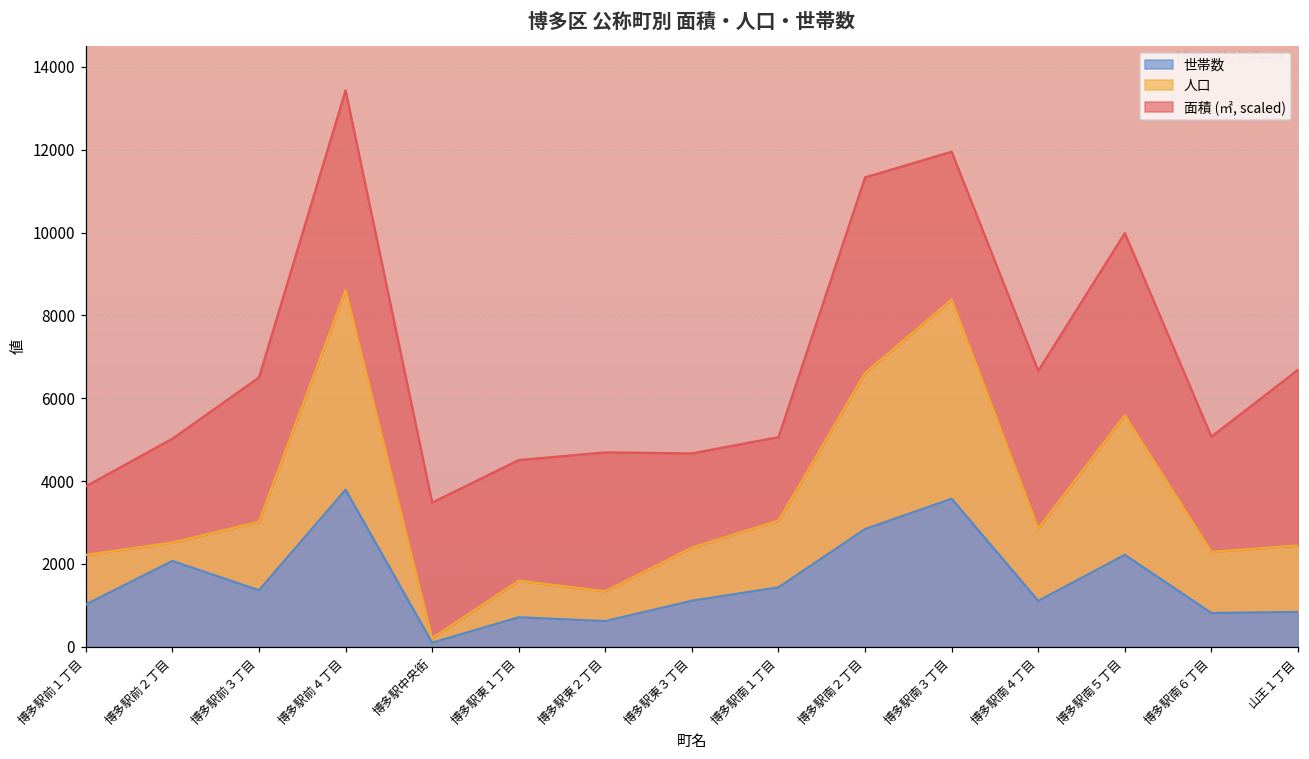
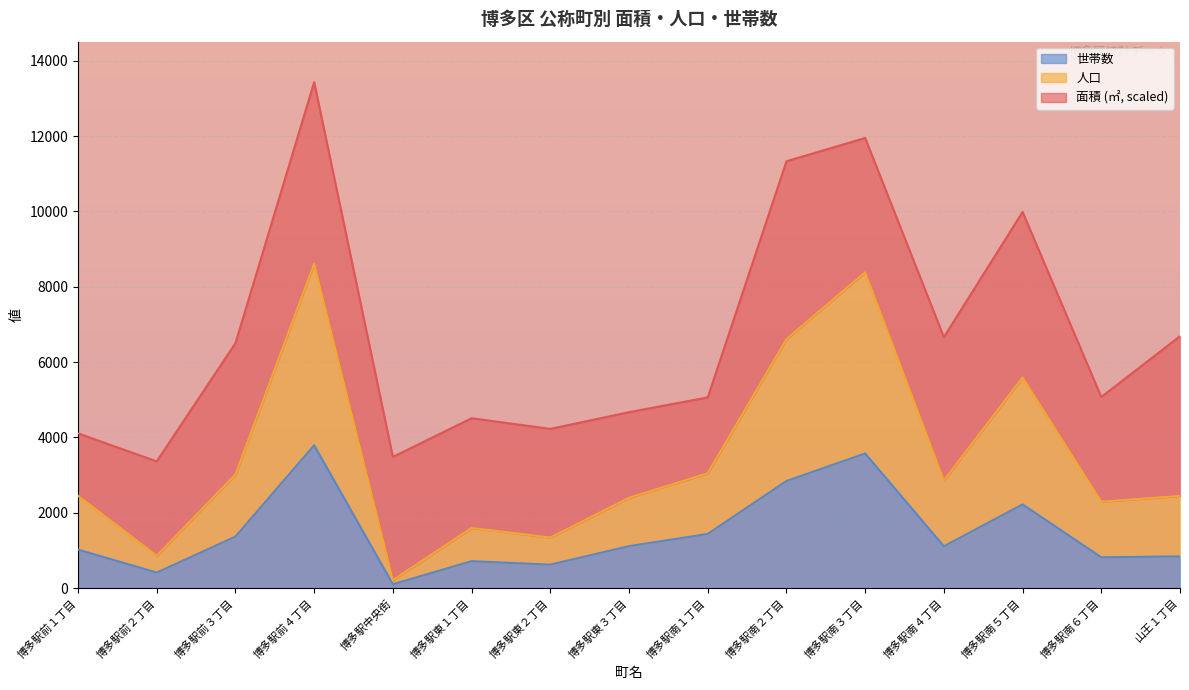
人口, 博多駅前１丁目: 1200 -> 1400
世帯数, 博多駅前２丁目: 2100 -> 400
面積 (㎡, scaled), 博多駅東２丁目: 3400 -> 2900
